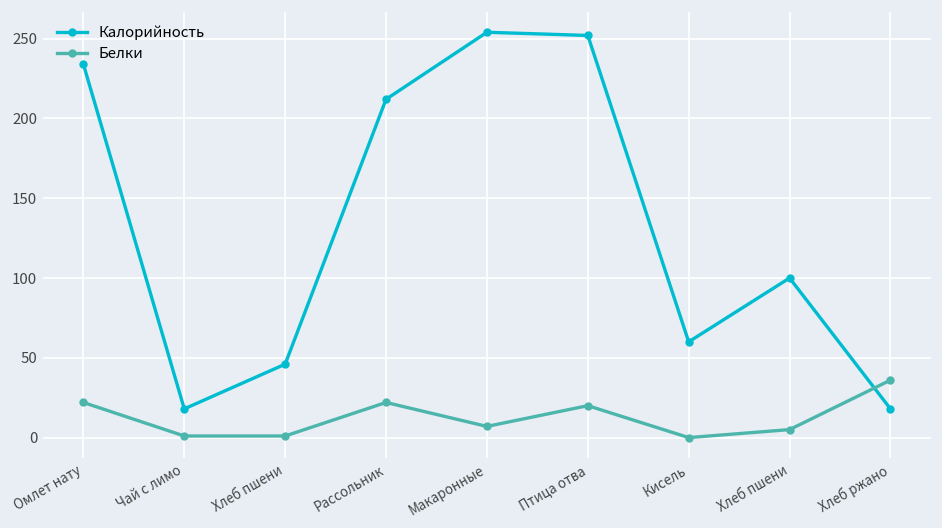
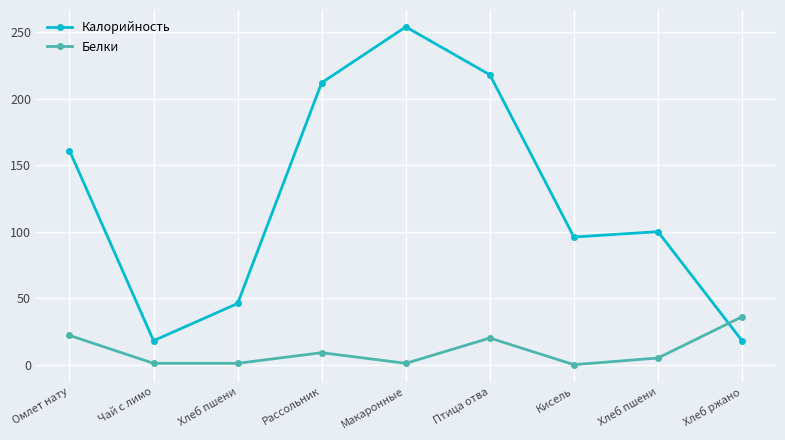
Калорийность, Омлет нату: 234 -> 161
Белки, Рассольник: 22 -> 9
Белки, Макаронные: 7 -> 1
Калорийность, Птица отва: 252 -> 218
Калорийность, Кисель: 60 -> 96
